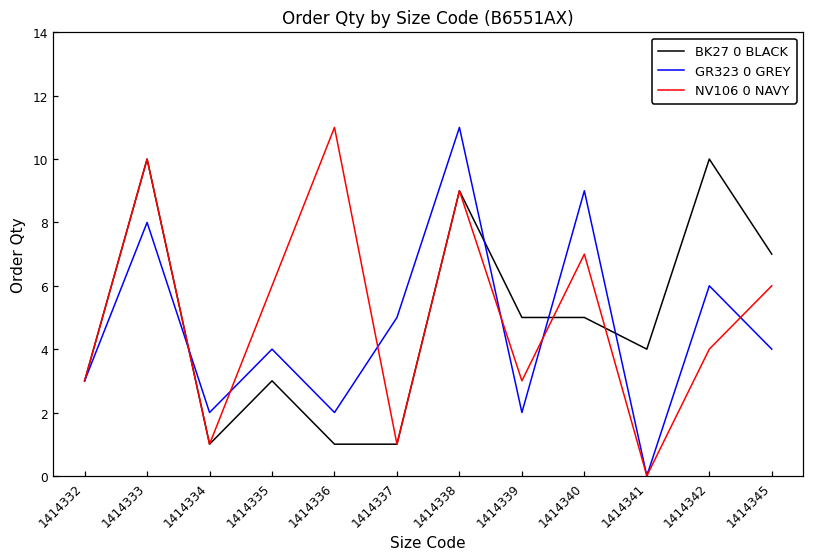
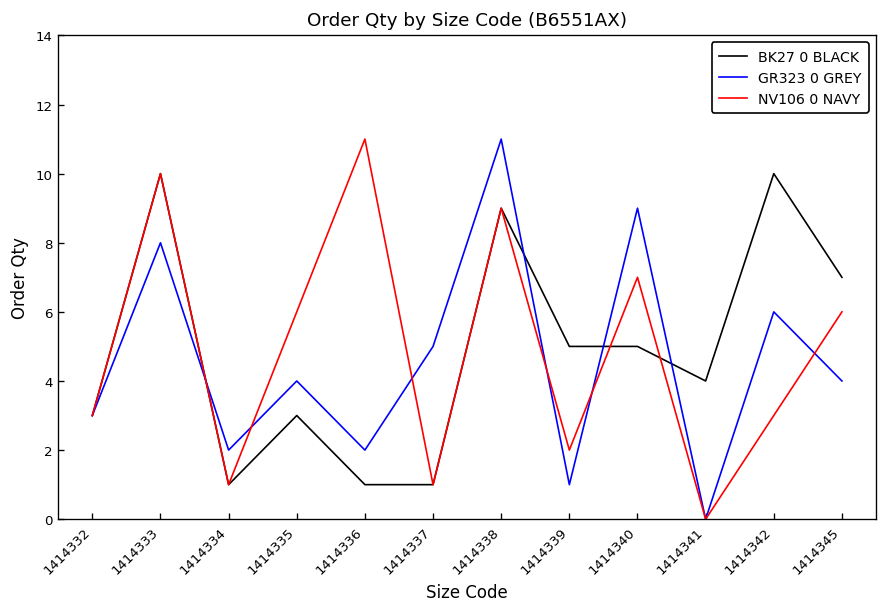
GR323 0 GREY, 1414339: 2 -> 1
NV106 0 NAVY, 1414339: 3 -> 2
NV106 0 NAVY, 1414342: 4 -> 3
